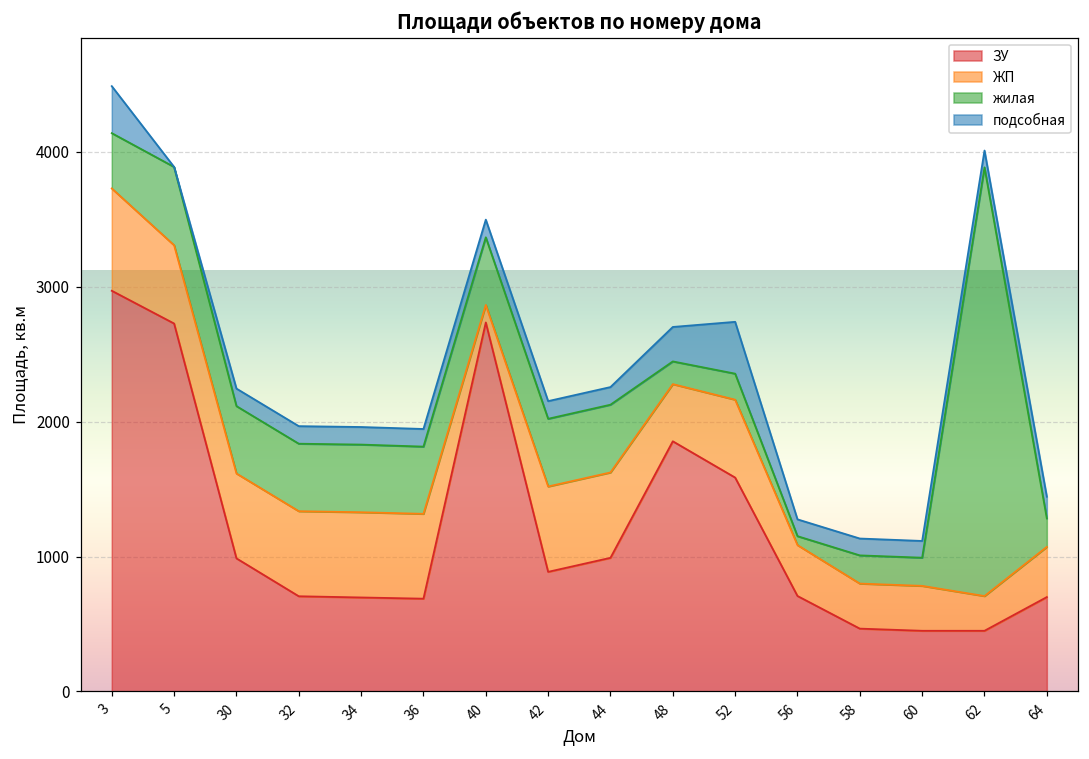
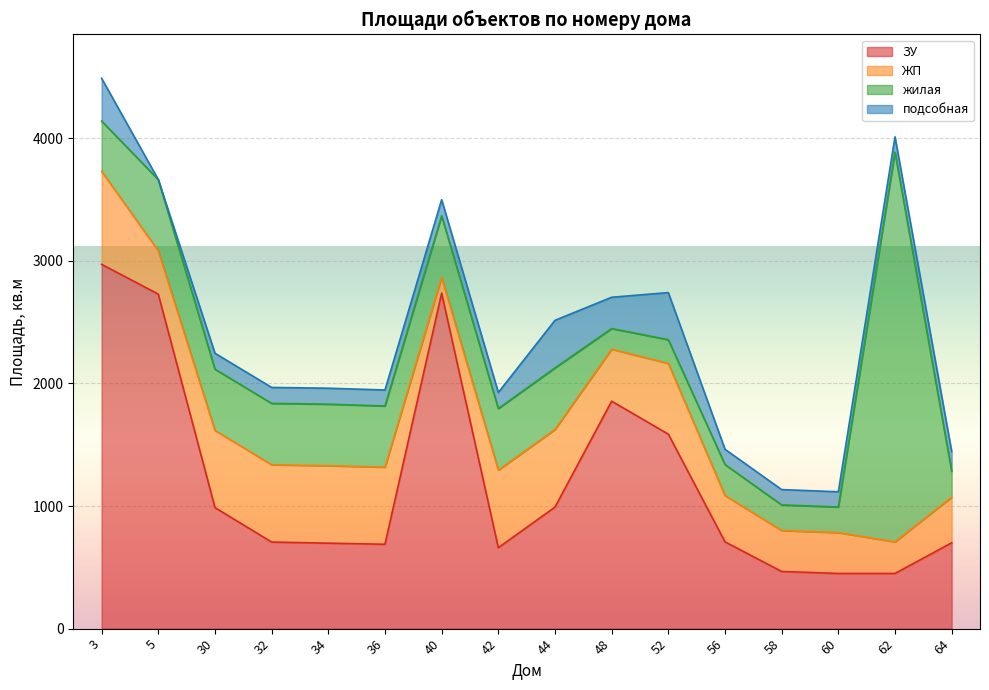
ЖП, 5: 580 -> 350
ЗУ, 42: 890 -> 660
подсобная, 44: 130 -> 390
жилая, 56: 70 -> 250
